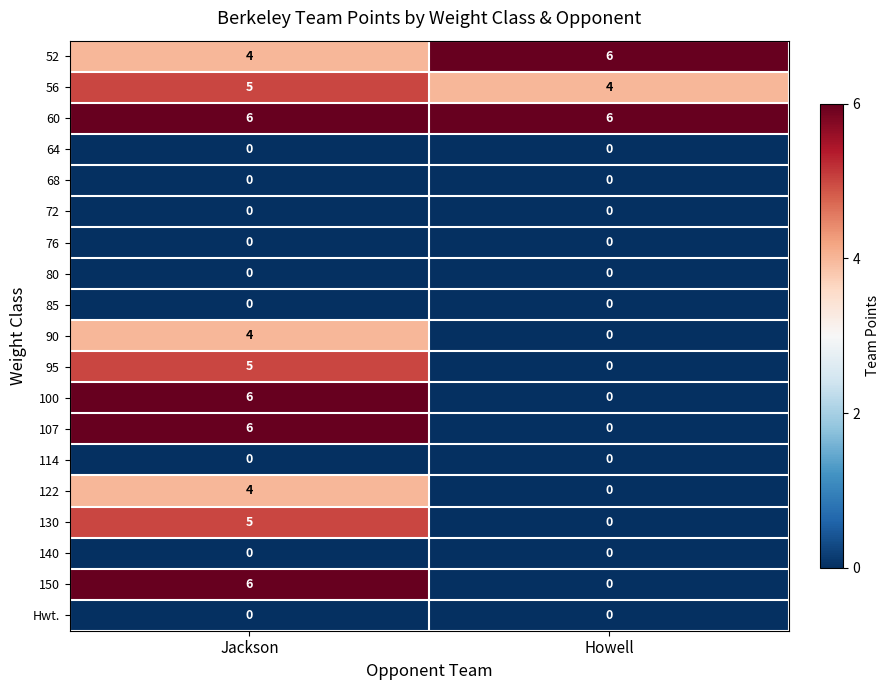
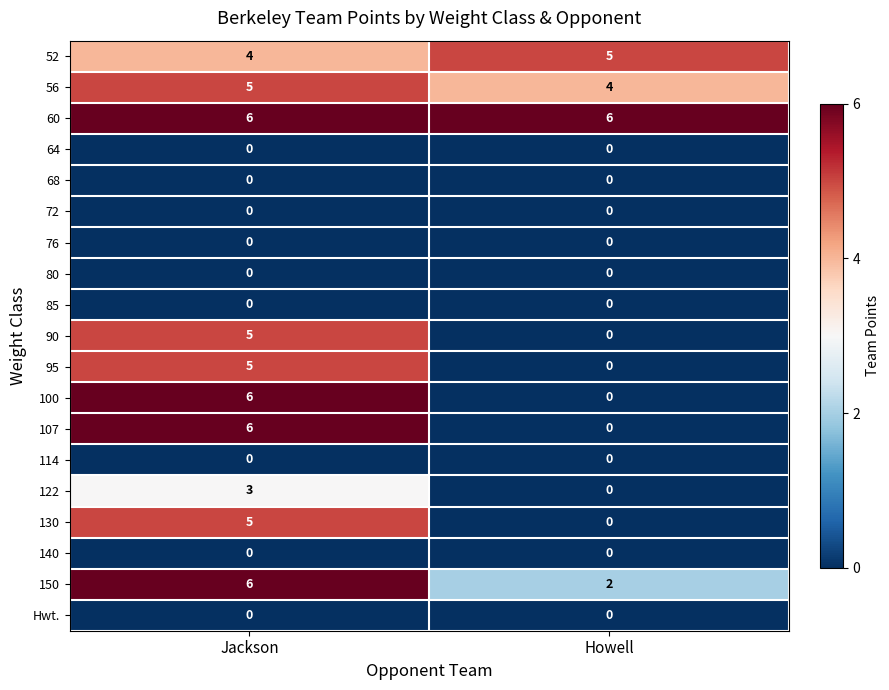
52, Howell: 6 -> 5
90, Jackson: 4 -> 5
122, Jackson: 4 -> 3
150, Howell: 0 -> 2
